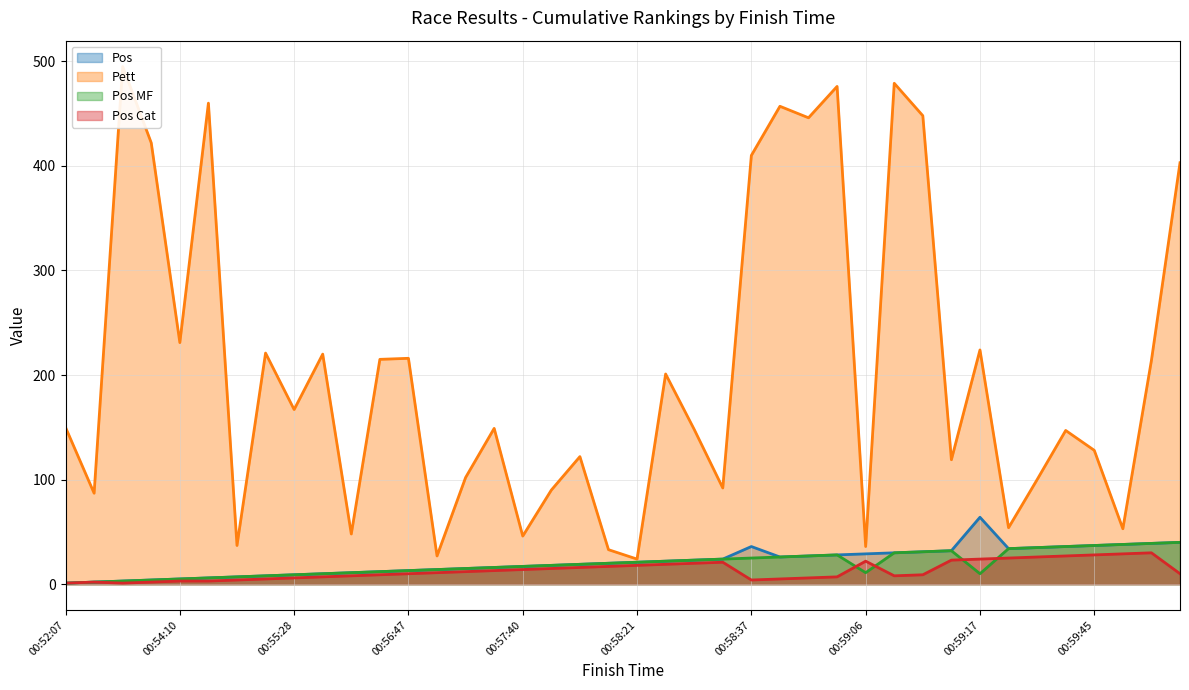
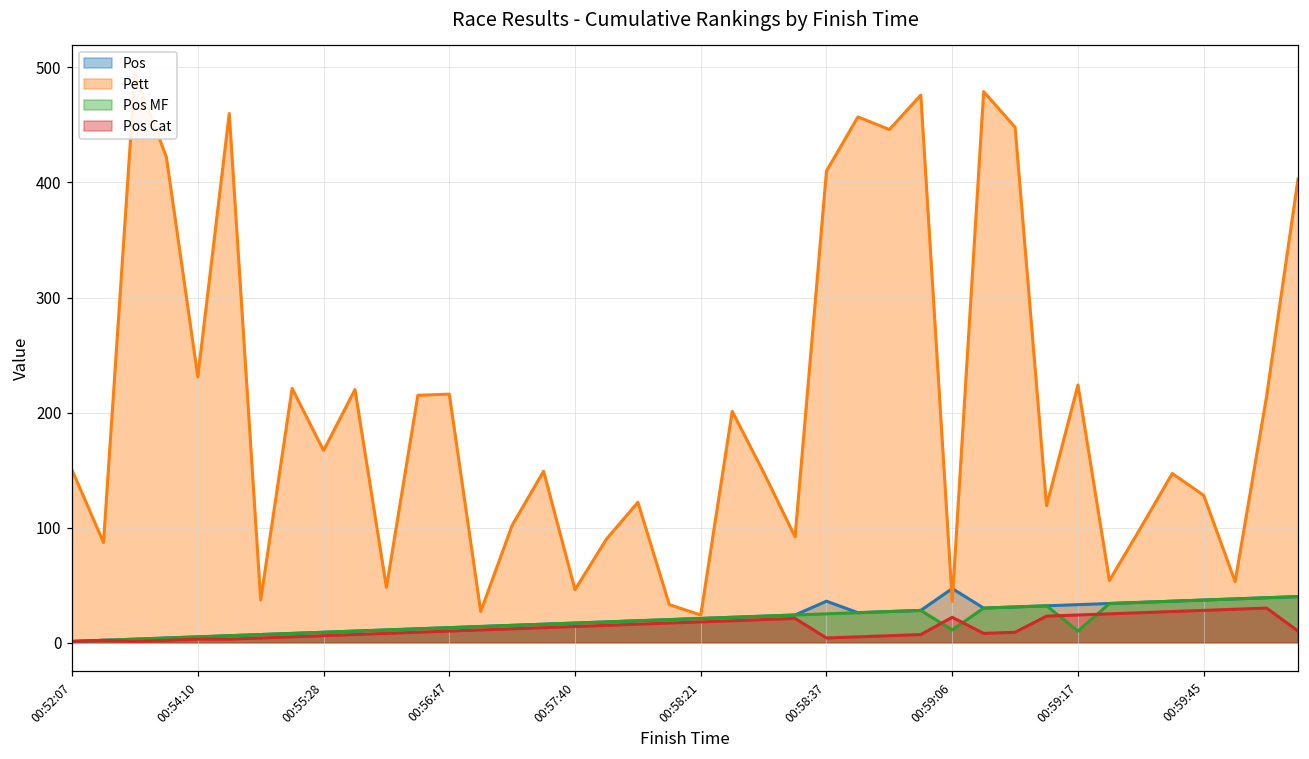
Pos, 00:59:06: 29 -> 47
Pos, 00:59:17: 64 -> 33
